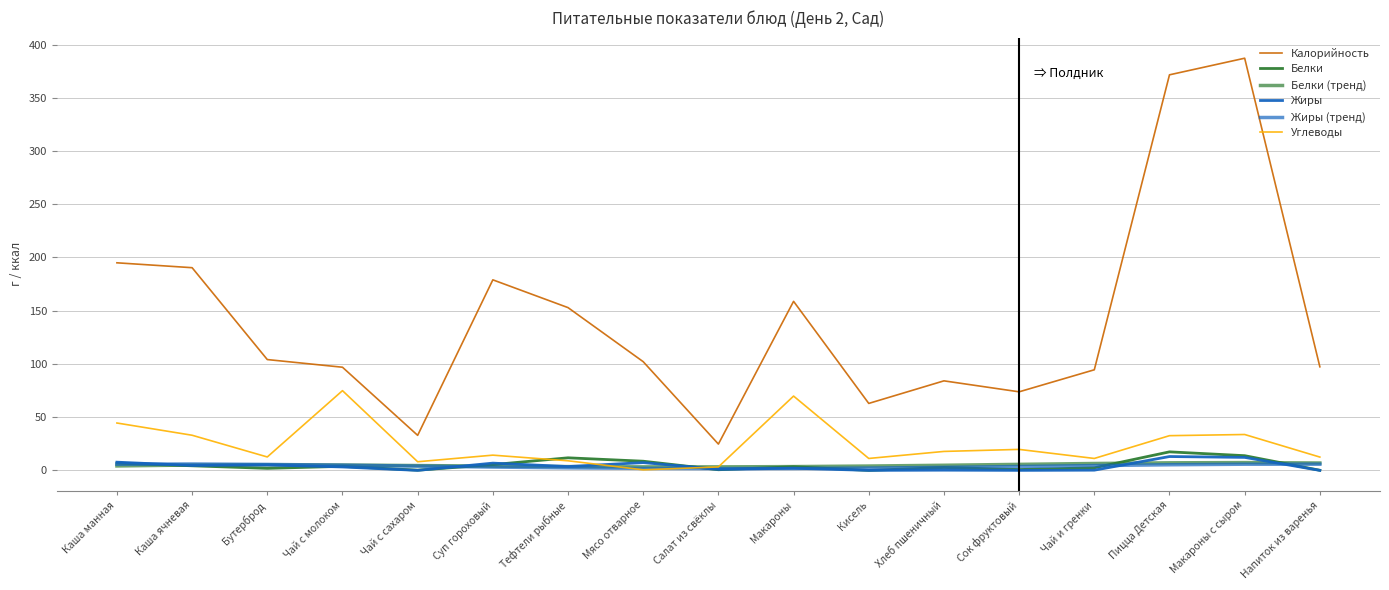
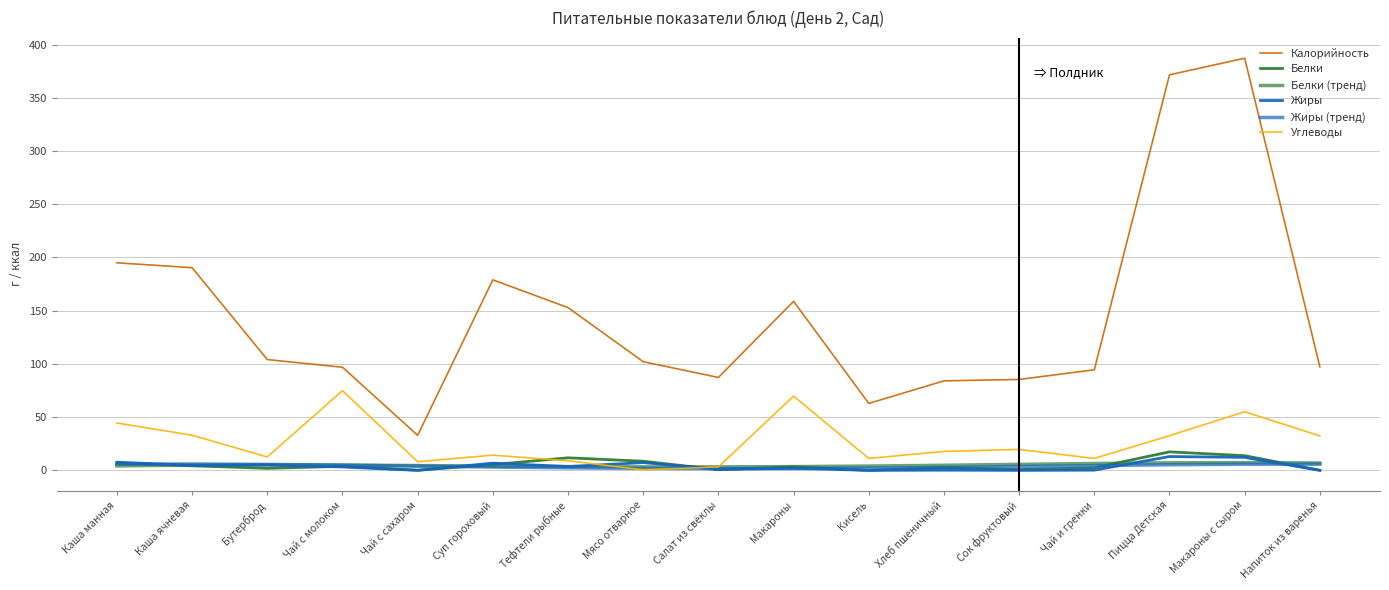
Калорийность, Салат из свёклы: 25 -> 87
Калорийность, Сок фруктовый: 74 -> 85
Углеводы, Макароны с сыром: 34 -> 55
Углеводы, Напиток из варенья: 13 -> 32
